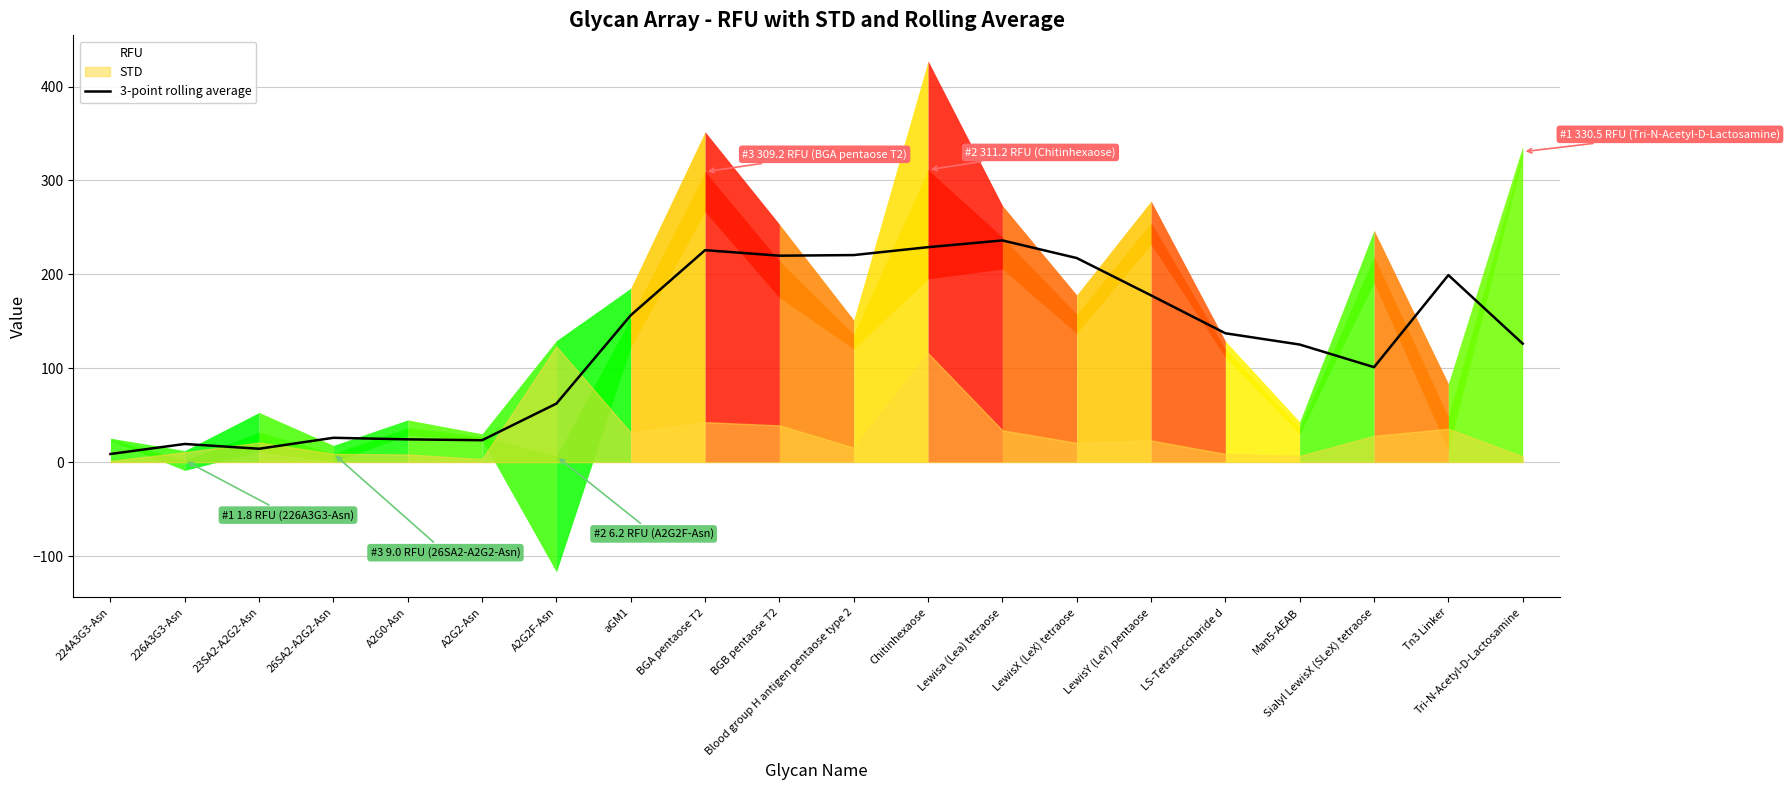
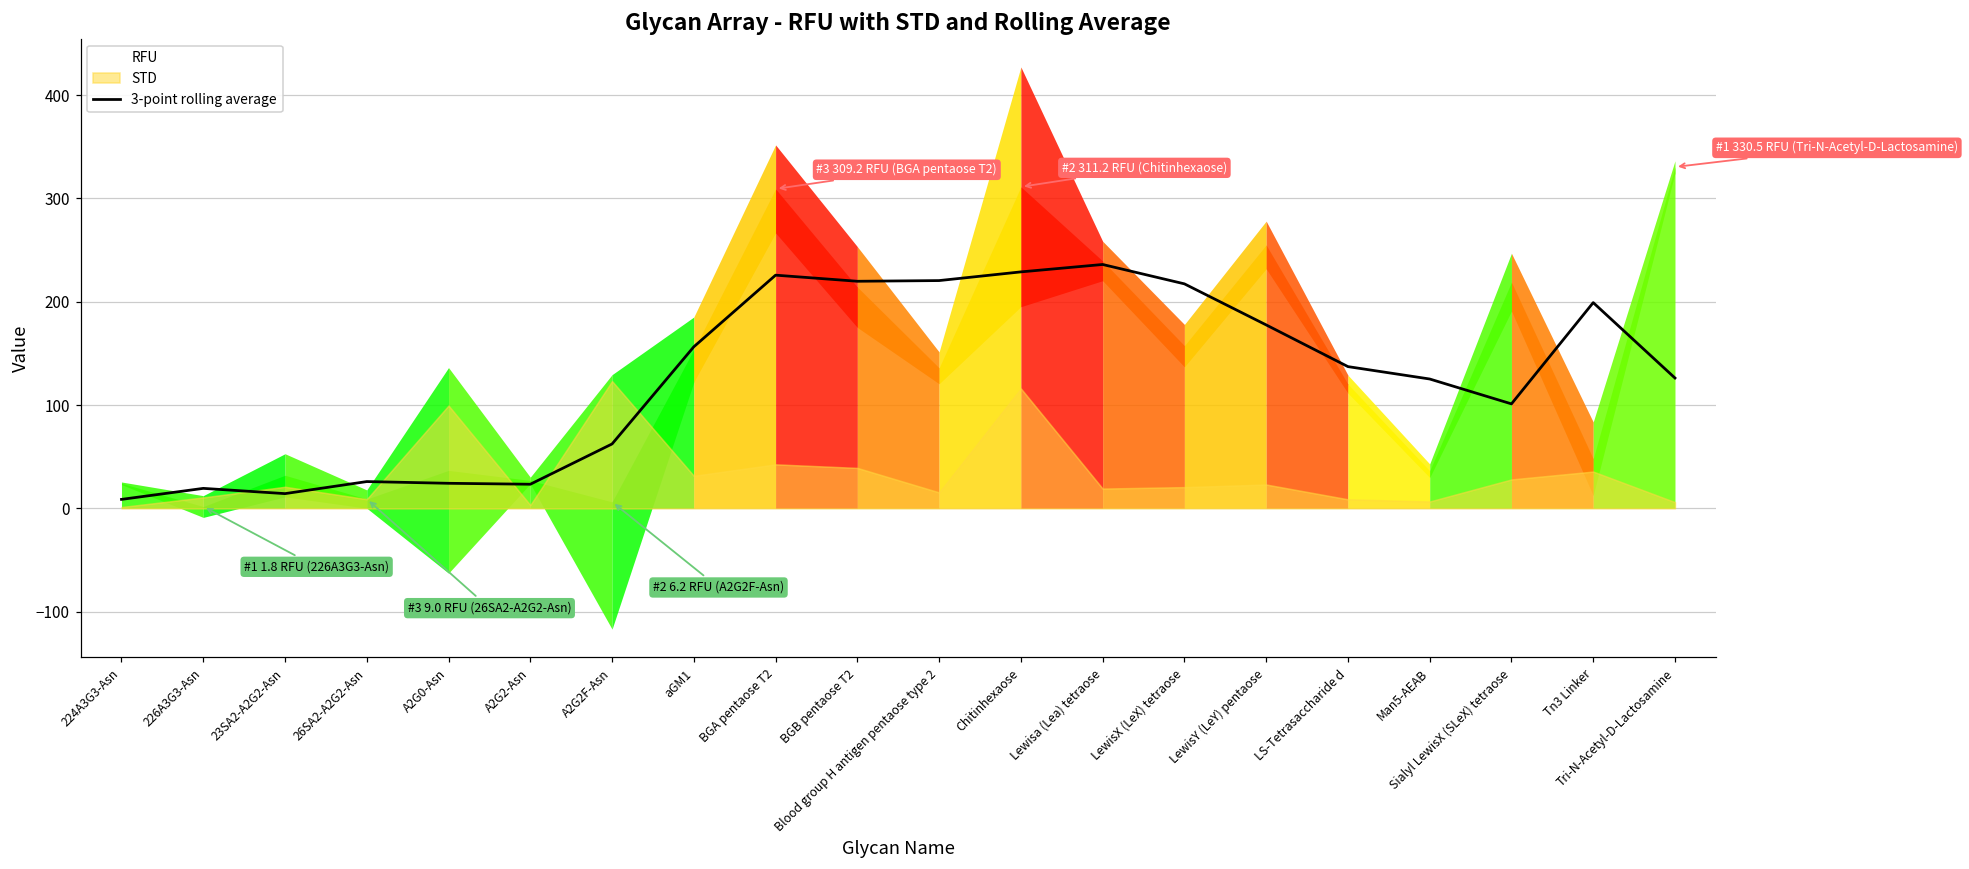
STD, A2G0-Asn: 10 -> 100
STD, Lewisa (Lea) tetraose: 30 -> 20
